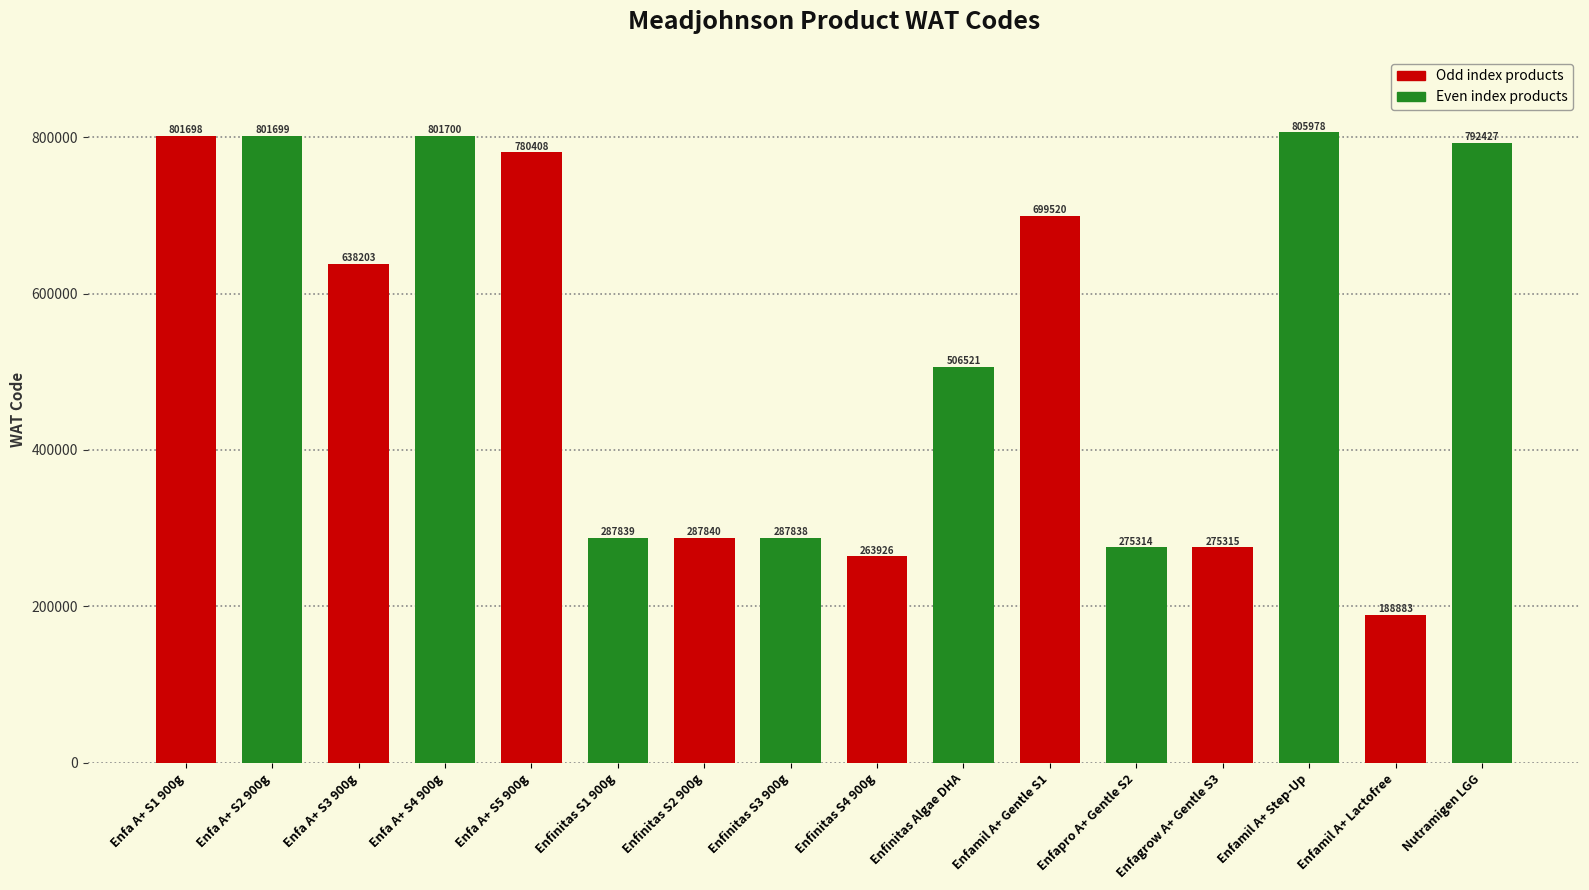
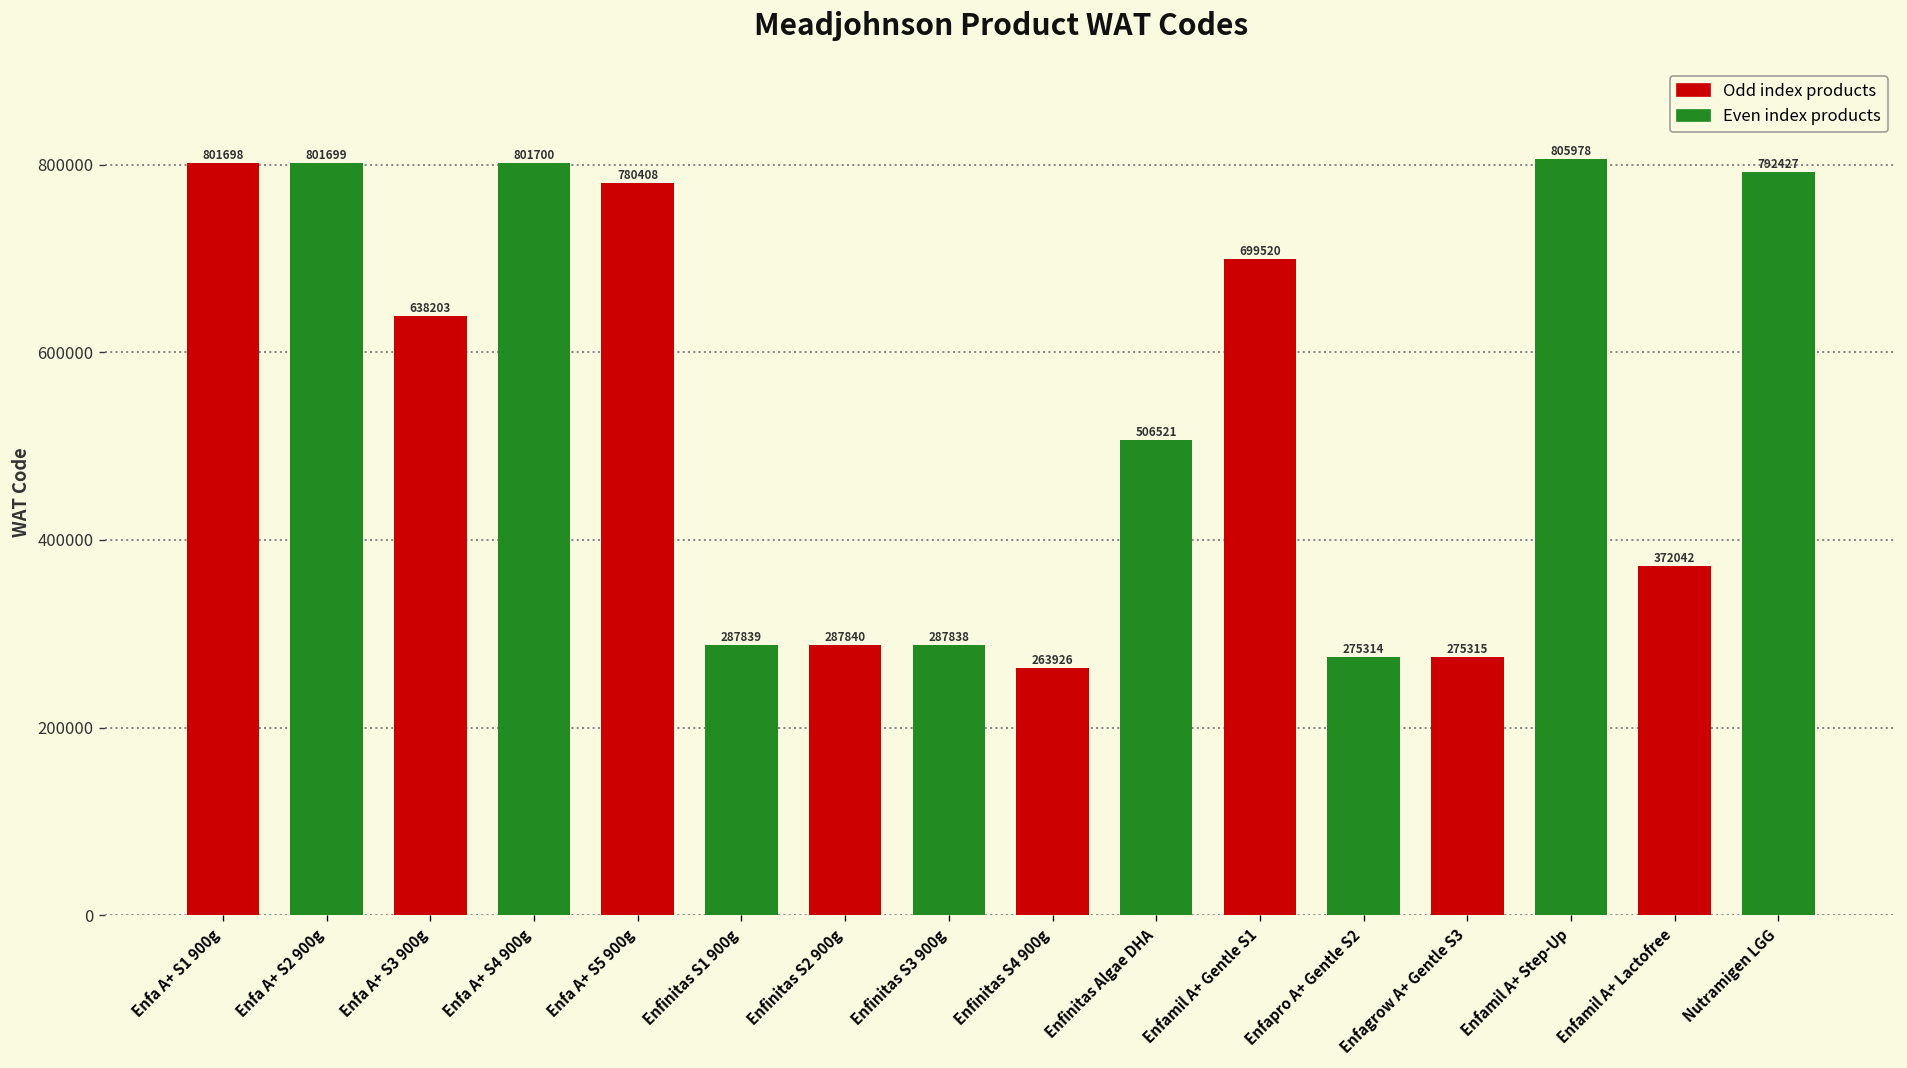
Enfamil A+ Lactofree: 188883 -> 372042
